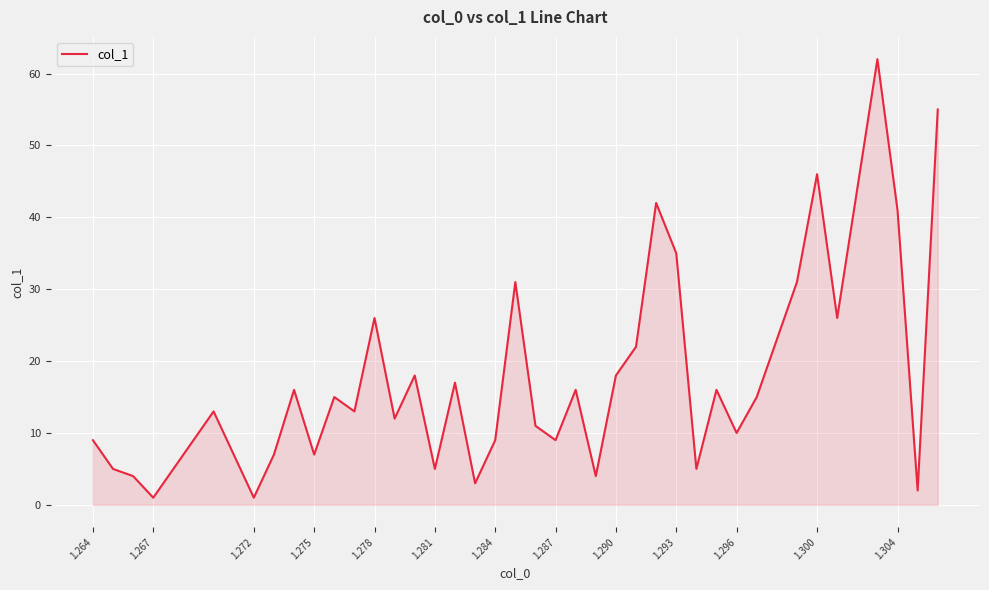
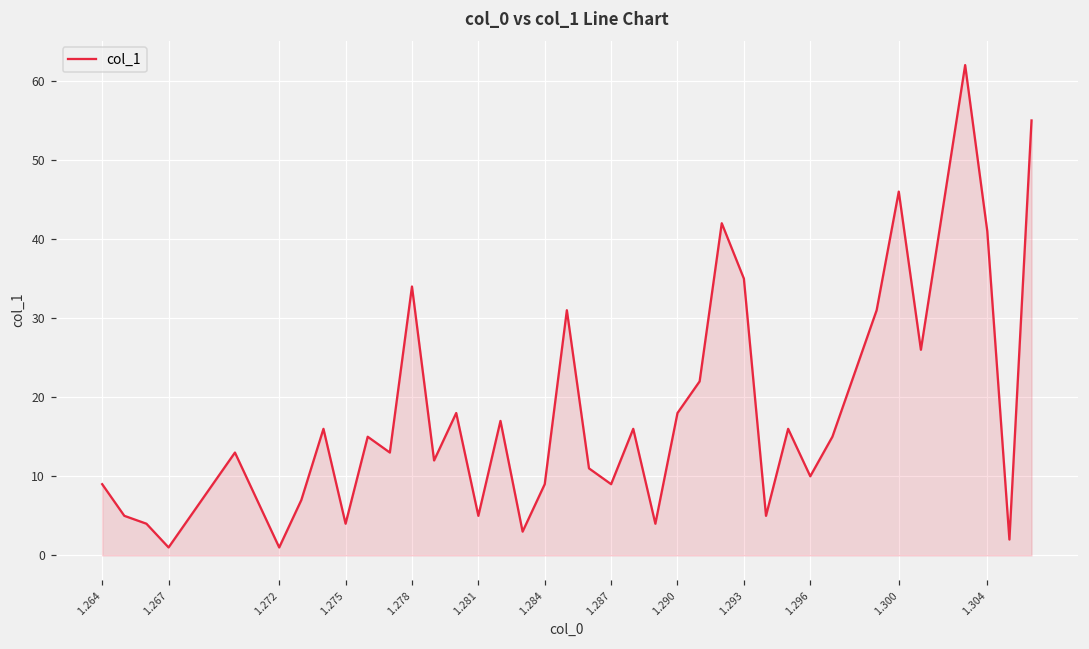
1.275: 7 -> 4
1.278: 26 -> 34
